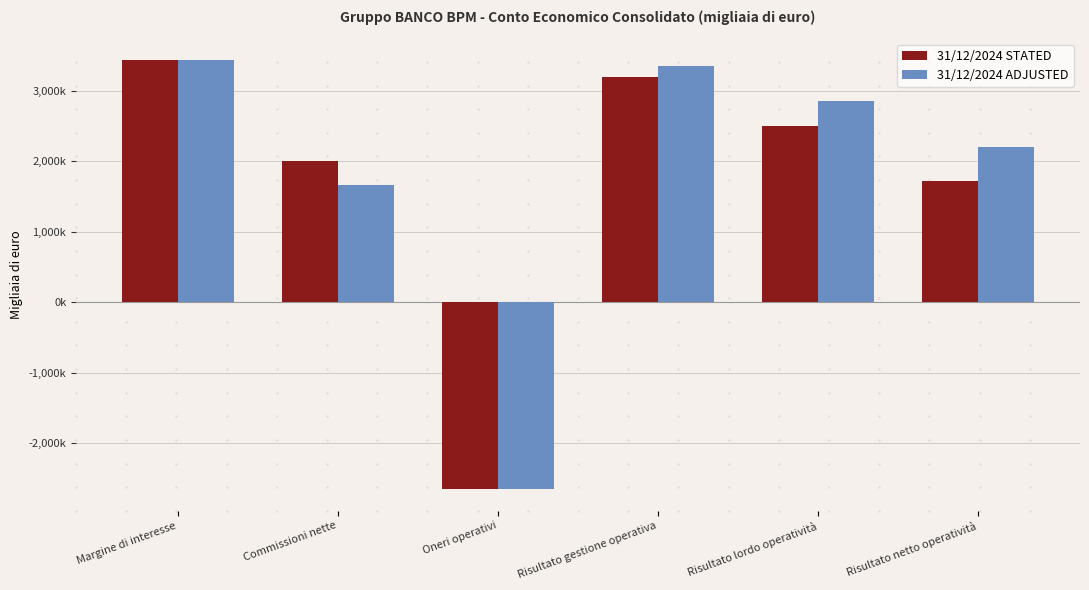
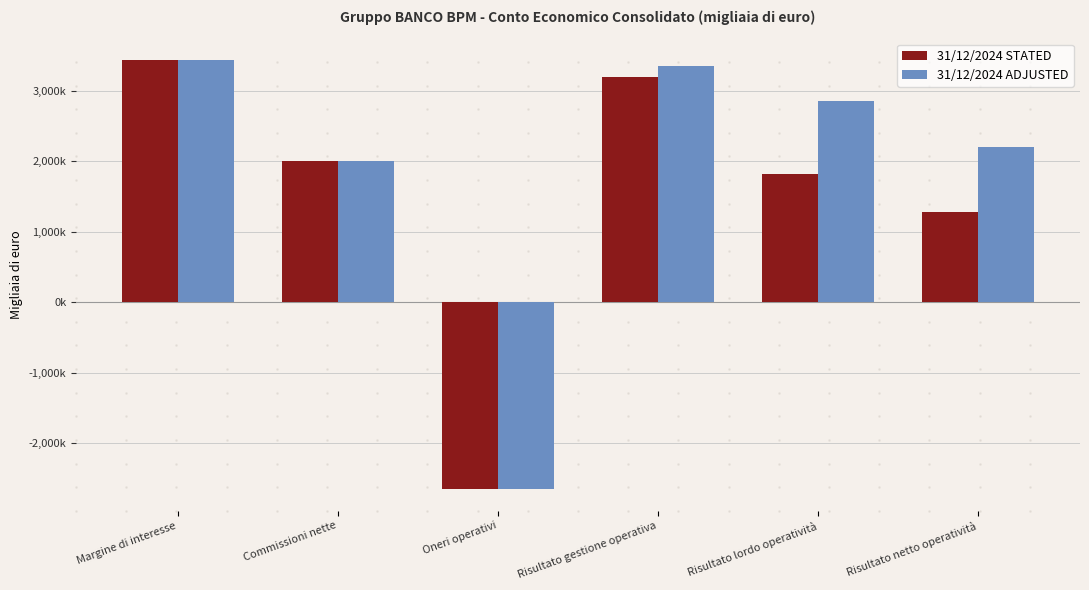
31/12/2024 ADJUSTED, Commissioni nette: 1,700,000 -> 2,000,000
31/12/2024 STATED, Risultato lordo operatività: 2,500,000 -> 1,800,000
31/12/2024 STATED, Risultato netto operatività: 1,700,000 -> 1,300,000
